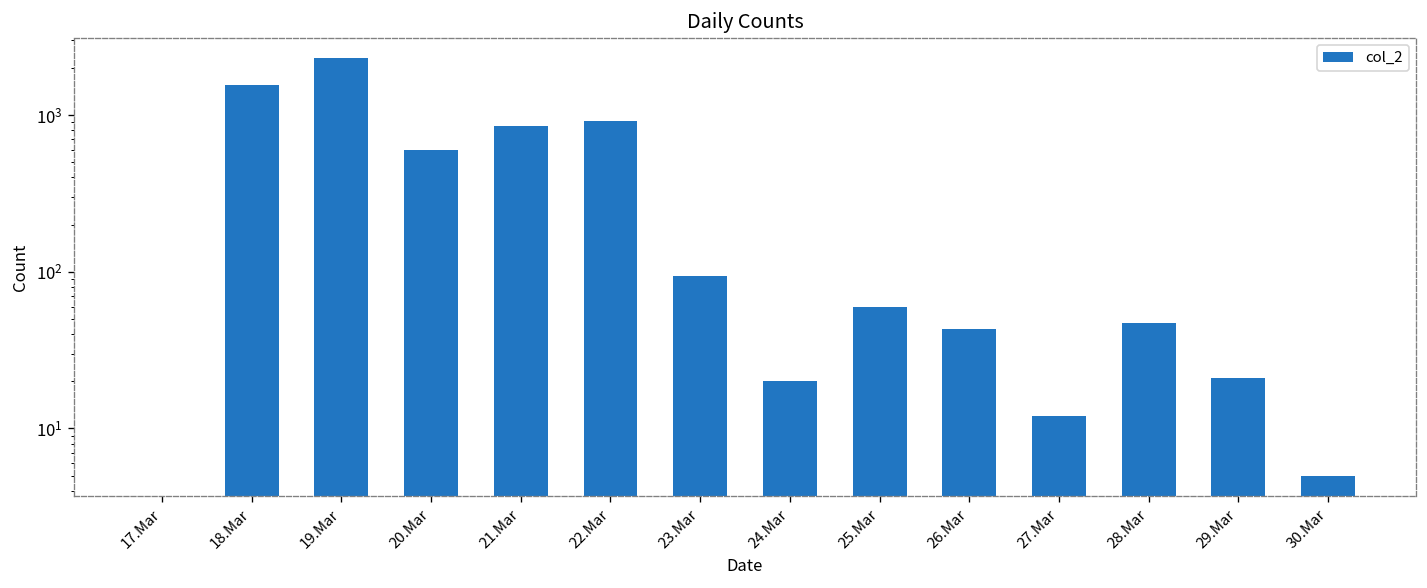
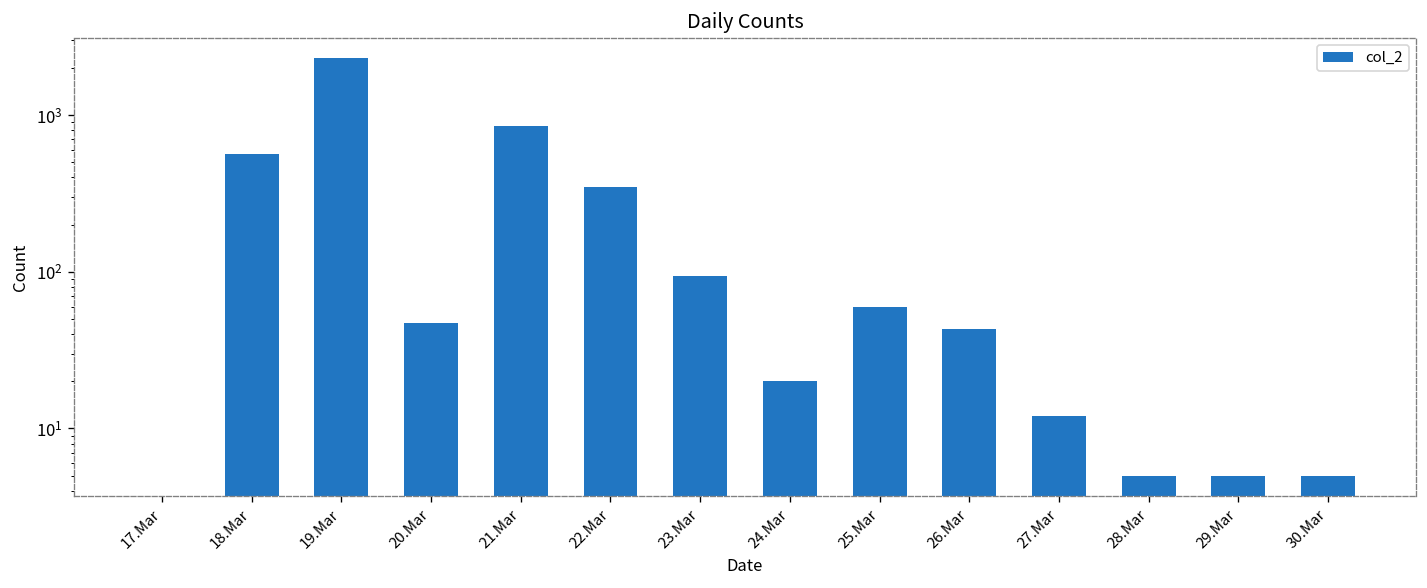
18.Mar: 1600 -> 600
20.Mar: 600 -> 47
22.Mar: 900 -> 350
28.Mar: 47 -> 5
29.Mar: 21 -> 5
